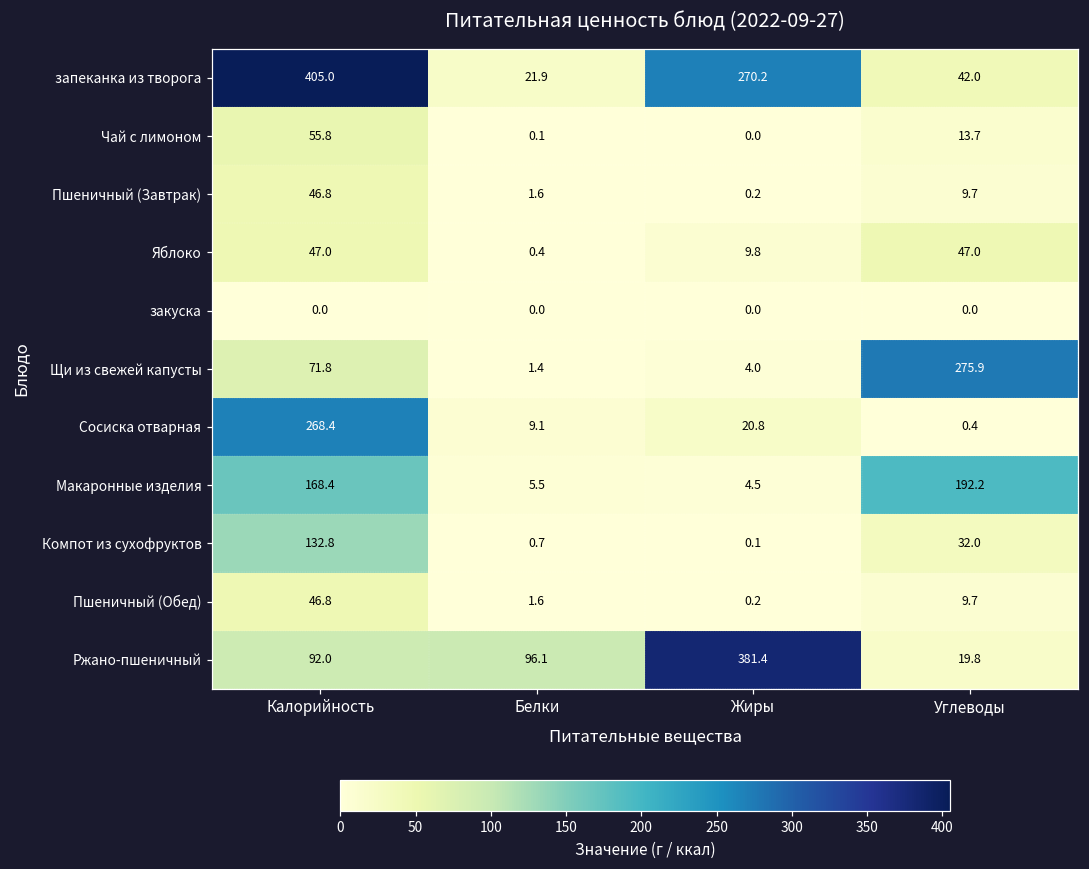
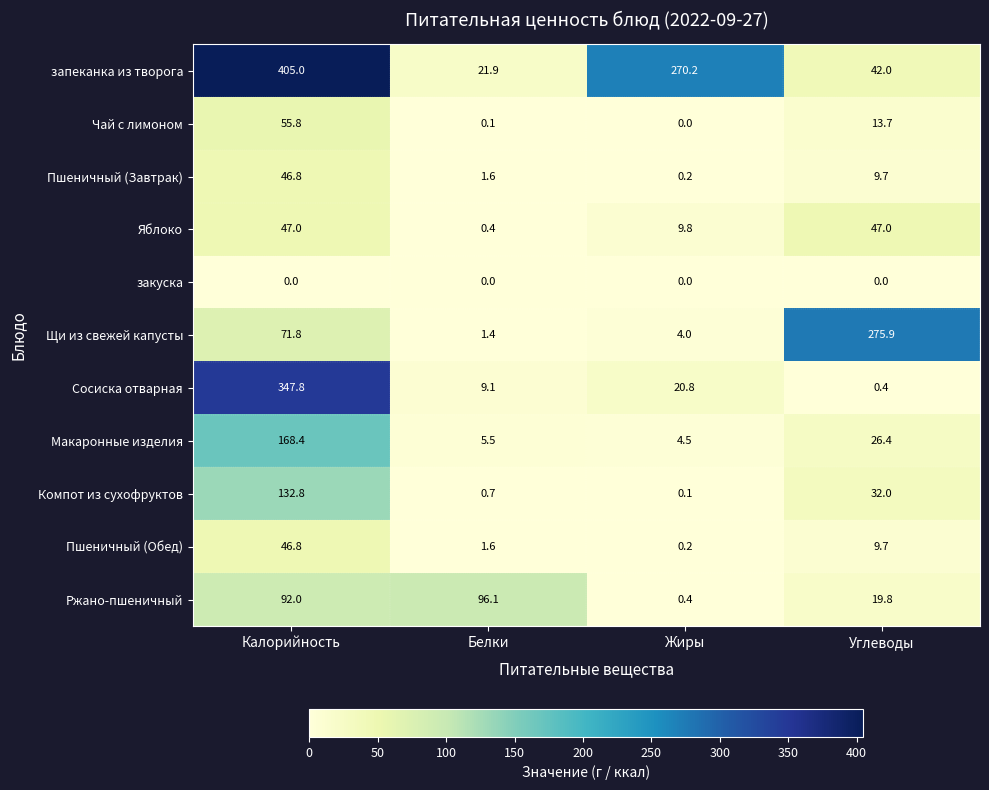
Сосиска отварная, Калорийность: 268.4 -> 347.8
Макаронные изделия, Углеводы: 192.2 -> 26.4
Ржано-пшеничный, Жиры: 381.4 -> 0.4
